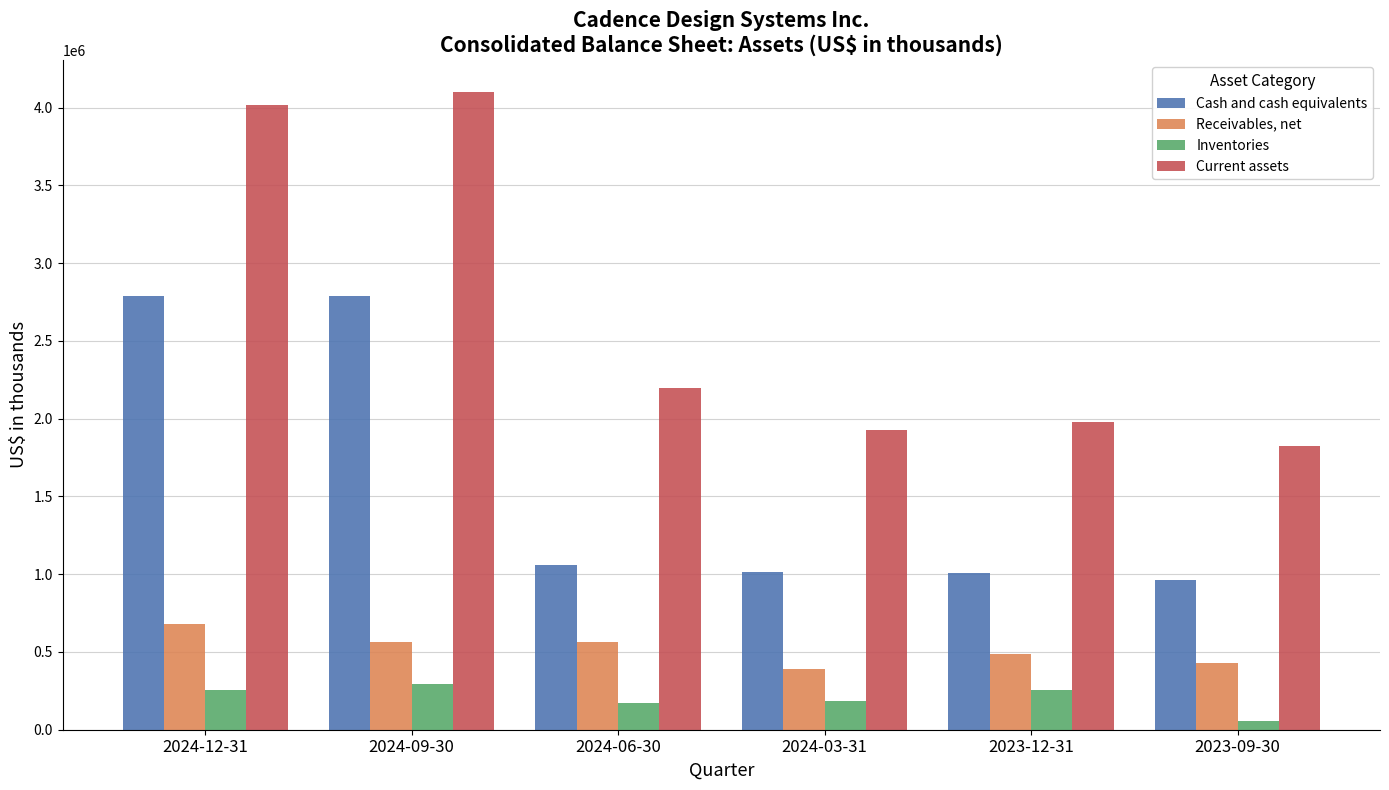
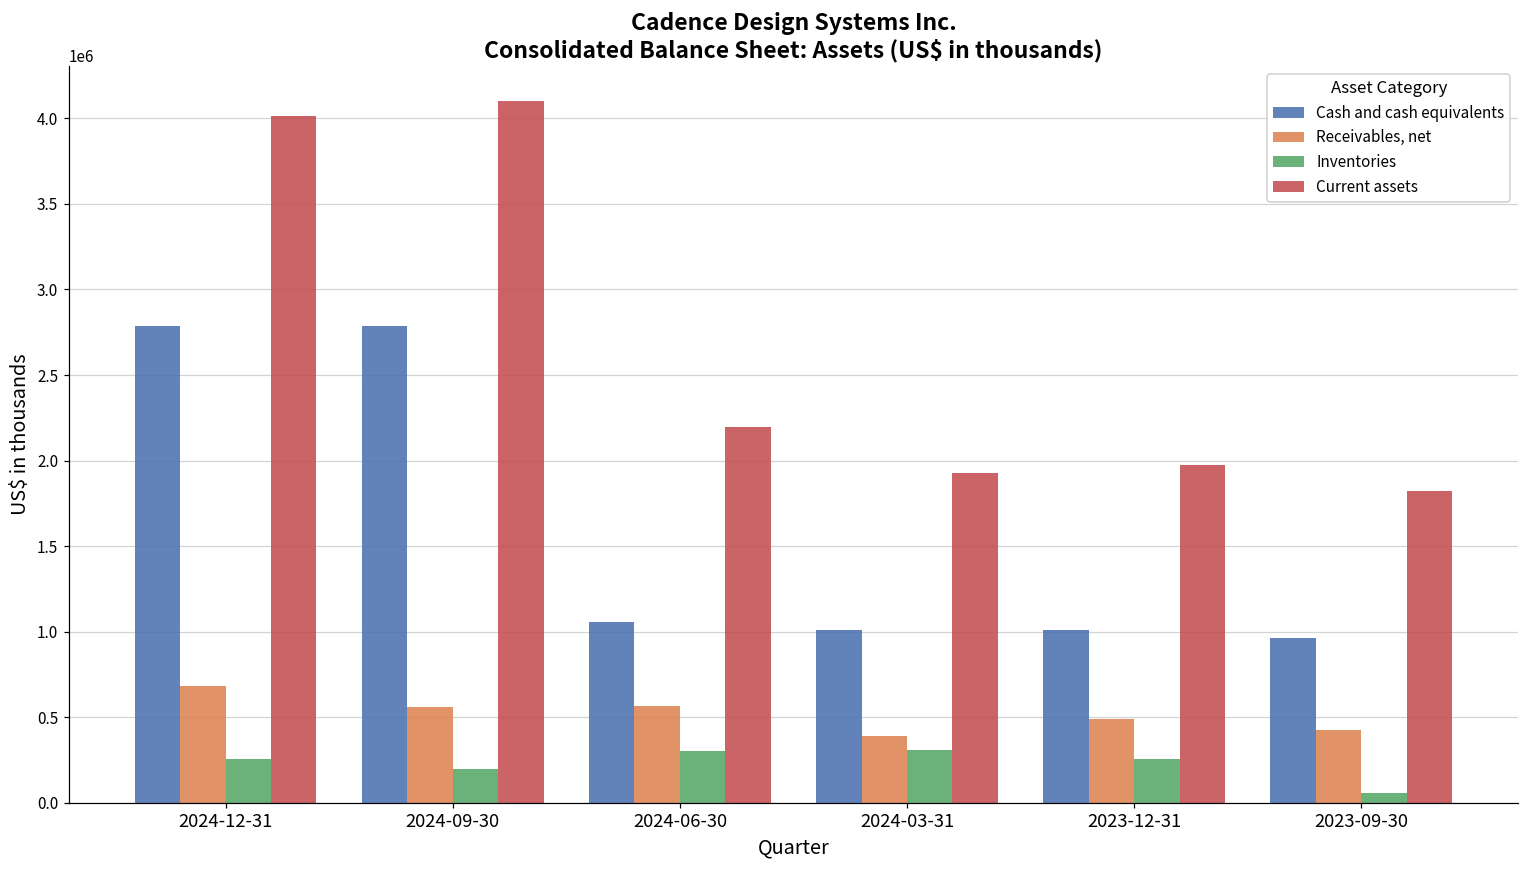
Inventories, 2024-09-30: 290000 -> 200000
Inventories, 2024-06-30: 170000 -> 300000
Inventories, 2024-03-31: 190000 -> 310000
